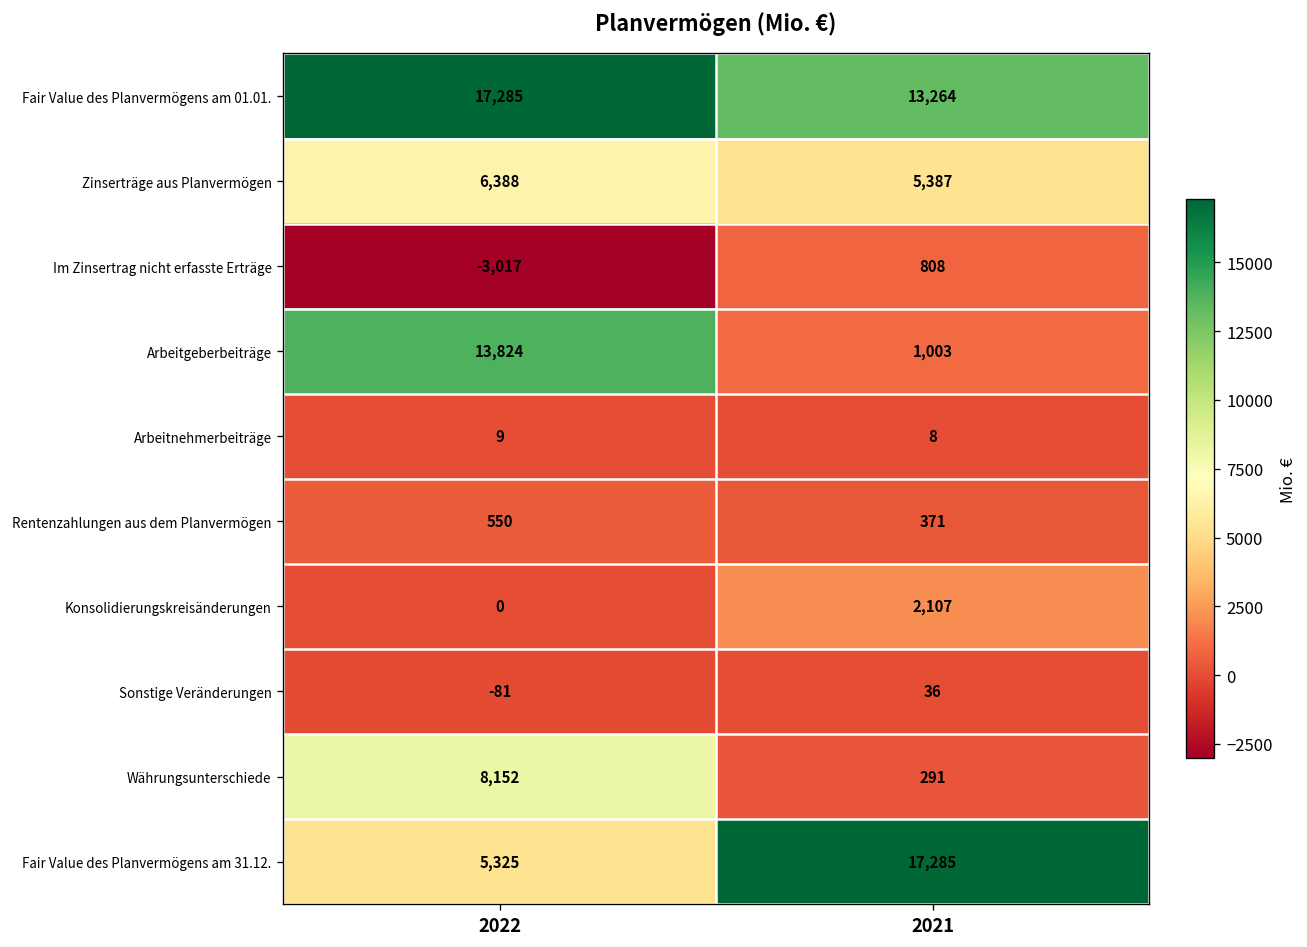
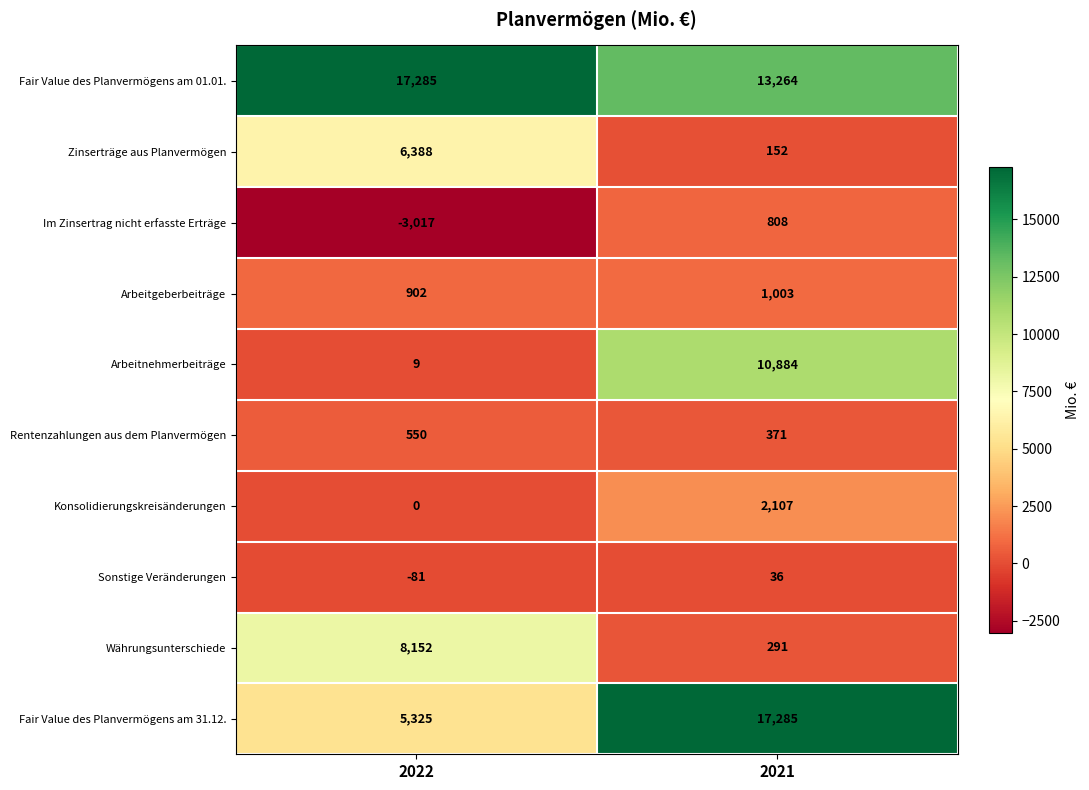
Zinserträge aus Planvermögen, 2021: 5,387 -> 152
Arbeitgeberbeiträge, 2022: 13,824 -> 902
Arbeitnehmerbeiträge, 2021: 8 -> 10,884
